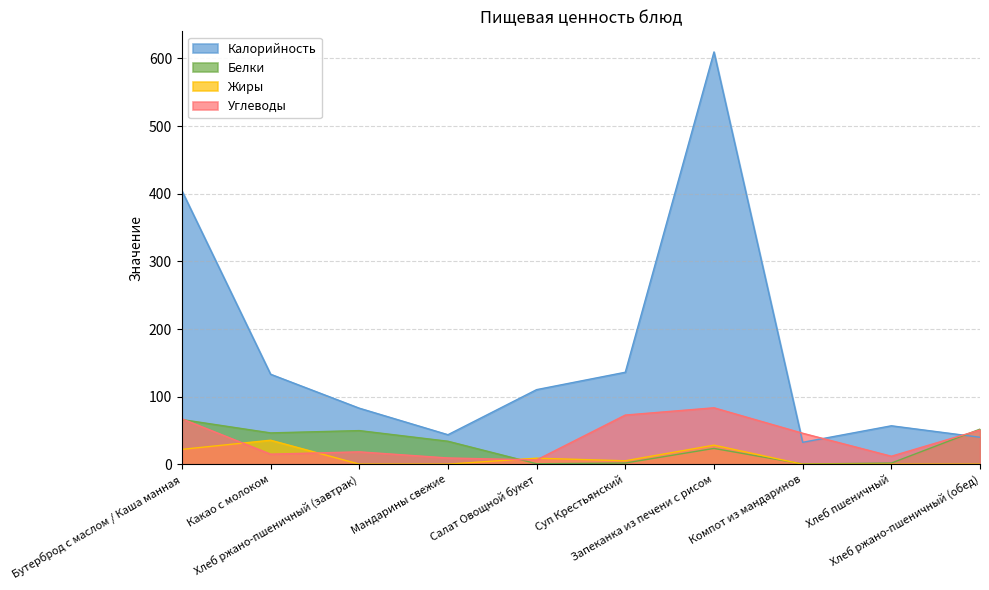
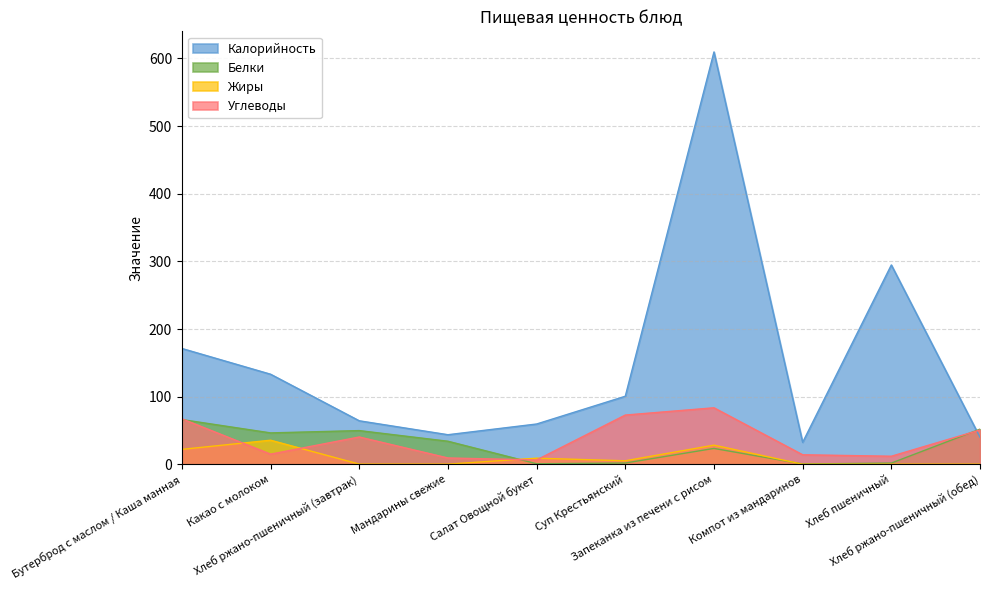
Калорийность, Бутерброд с маслом / Каша манная: 400 -> 170
Калорийность, Хлеб ржано-пшеничный (завтрак): 80 -> 60
Углеводы, Хлеб ржано-пшеничный (завтрак): 20 -> 40
Калорийность, Салат Овощной букет: 110 -> 60
Калорийность, Суп Крестьянский: 140 -> 100
Углеводы, Компот из мандаринов: 50 -> 10
Калорийность, Хлеб пшеничный: 60 -> 290
